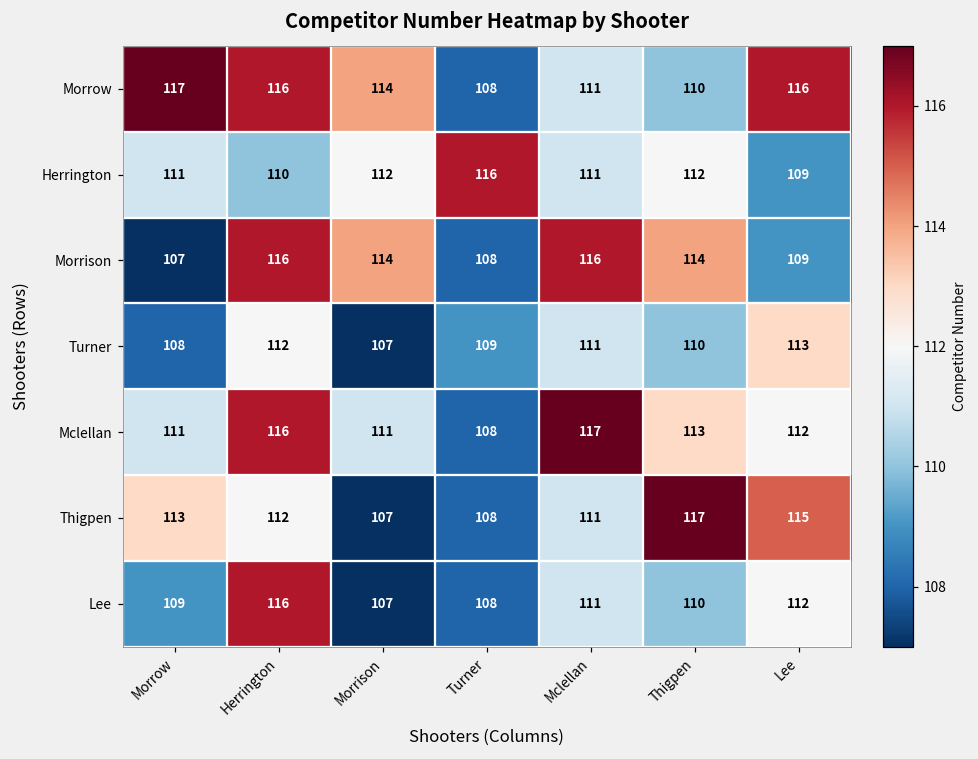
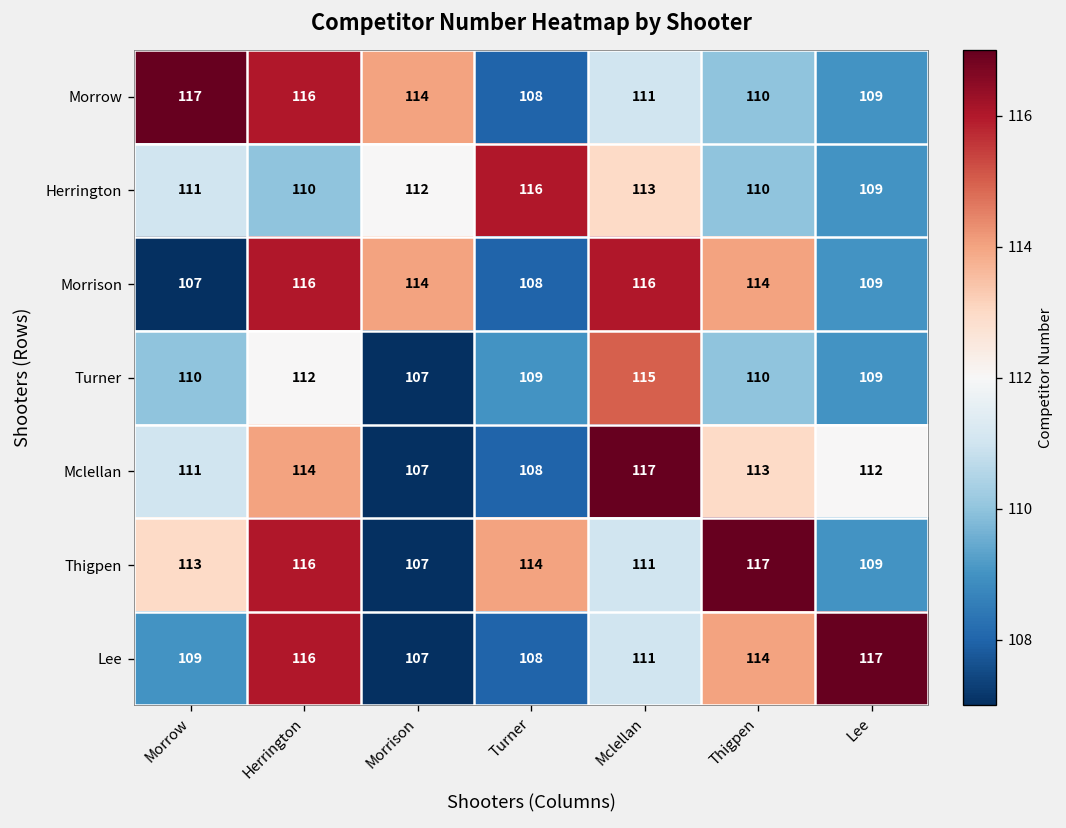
Morrow, Lee: 116 -> 109
Herrington, Mclellan: 111 -> 113
Herrington, Thigpen: 112 -> 110
Turner, Morrow: 108 -> 110
Turner, Mclellan: 111 -> 115
Turner, Lee: 113 -> 109
Mclellan, Herrington: 116 -> 114
Mclellan, Morrison: 111 -> 107
Thigpen, Herrington: 112 -> 116
Thigpen, Turner: 108 -> 114
Thigpen, Lee: 115 -> 109
Lee, Thigpen: 110 -> 114
Lee, Lee: 112 -> 117
